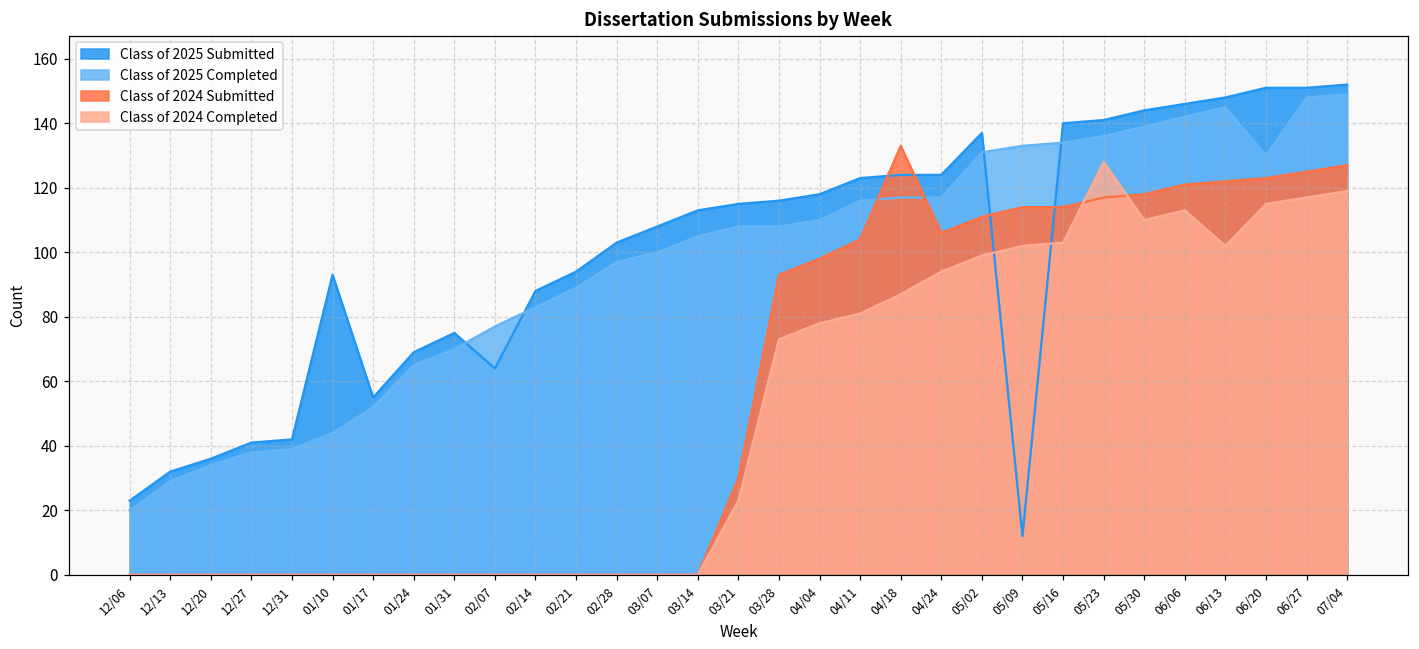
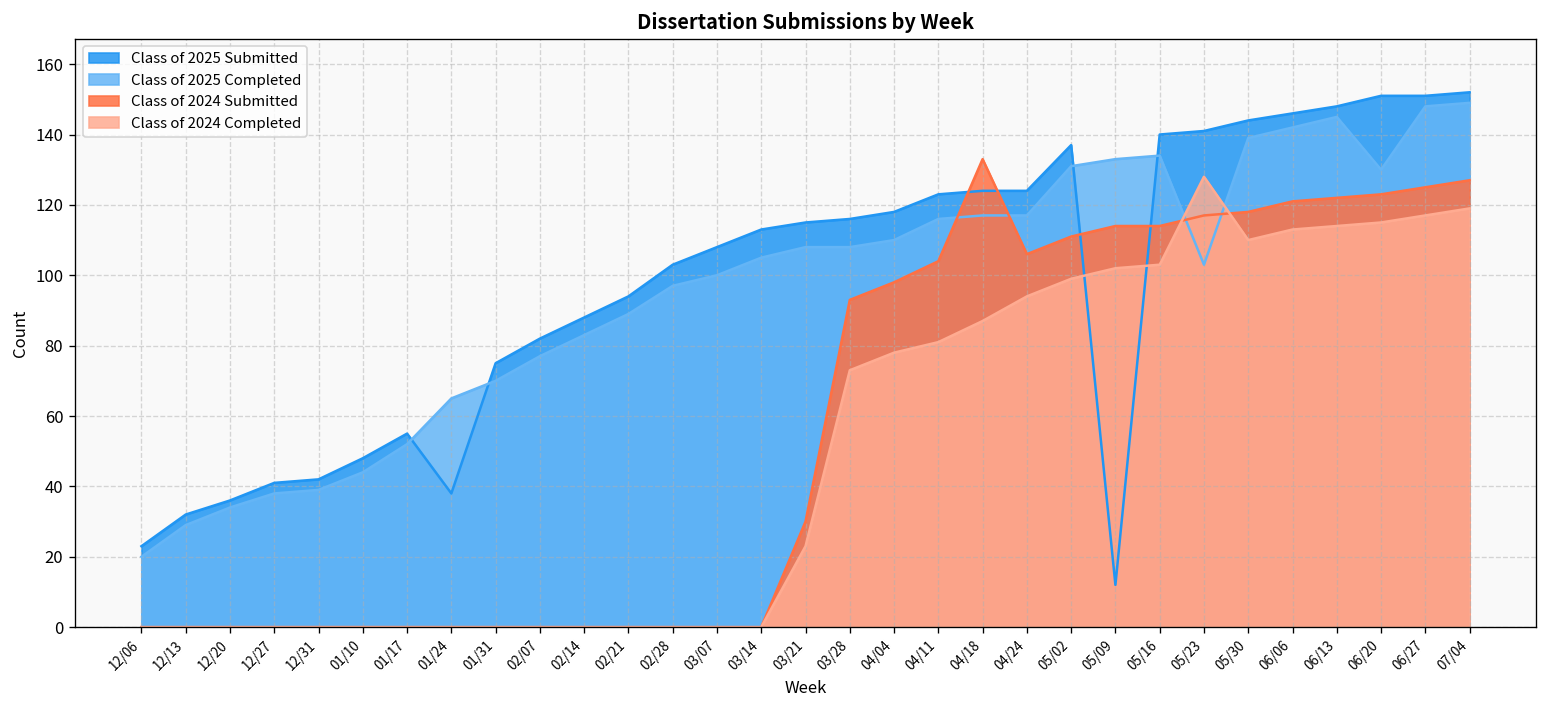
Class of 2025 Submitted, 01/10: 93 -> 48
Class of 2025 Submitted, 01/24: 69 -> 38
Class of 2025 Submitted, 02/07: 64 -> 82
Class of 2025 Completed, 05/23: 136 -> 103
Class of 2024 Completed, 06/13: 102 -> 114
